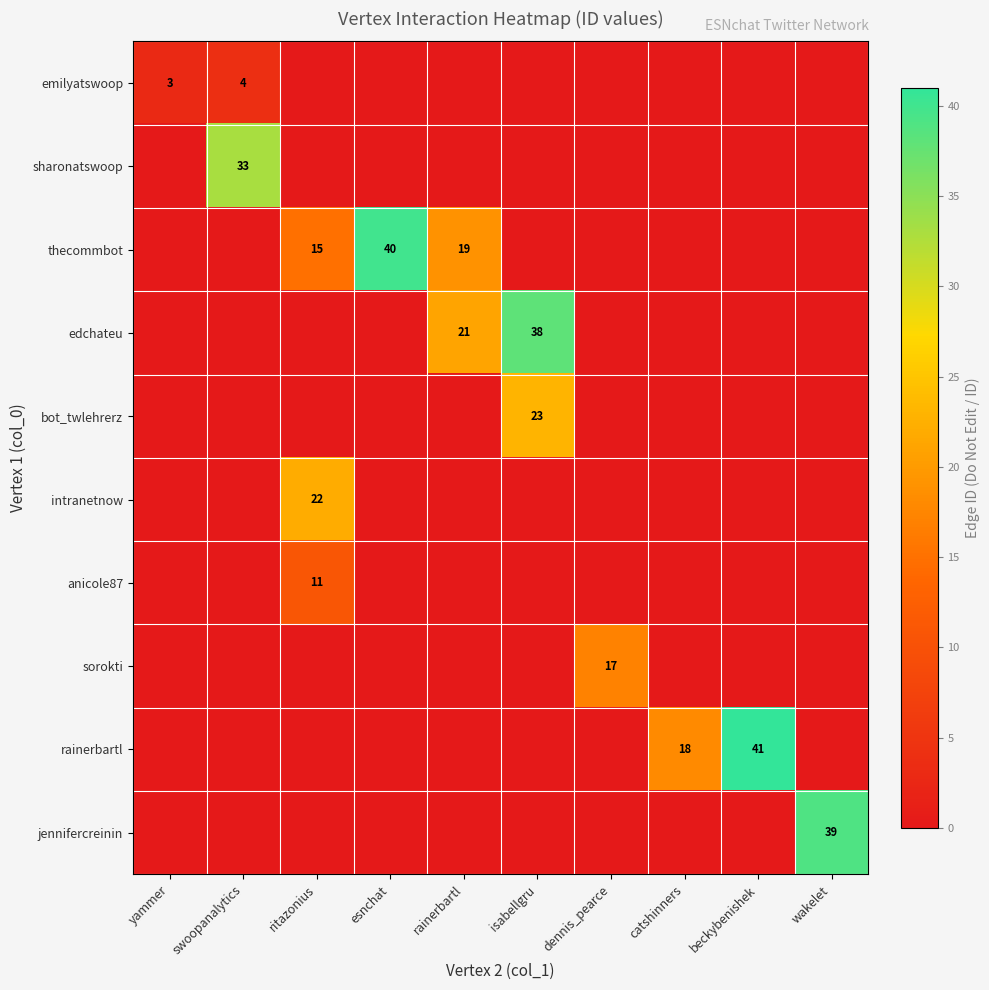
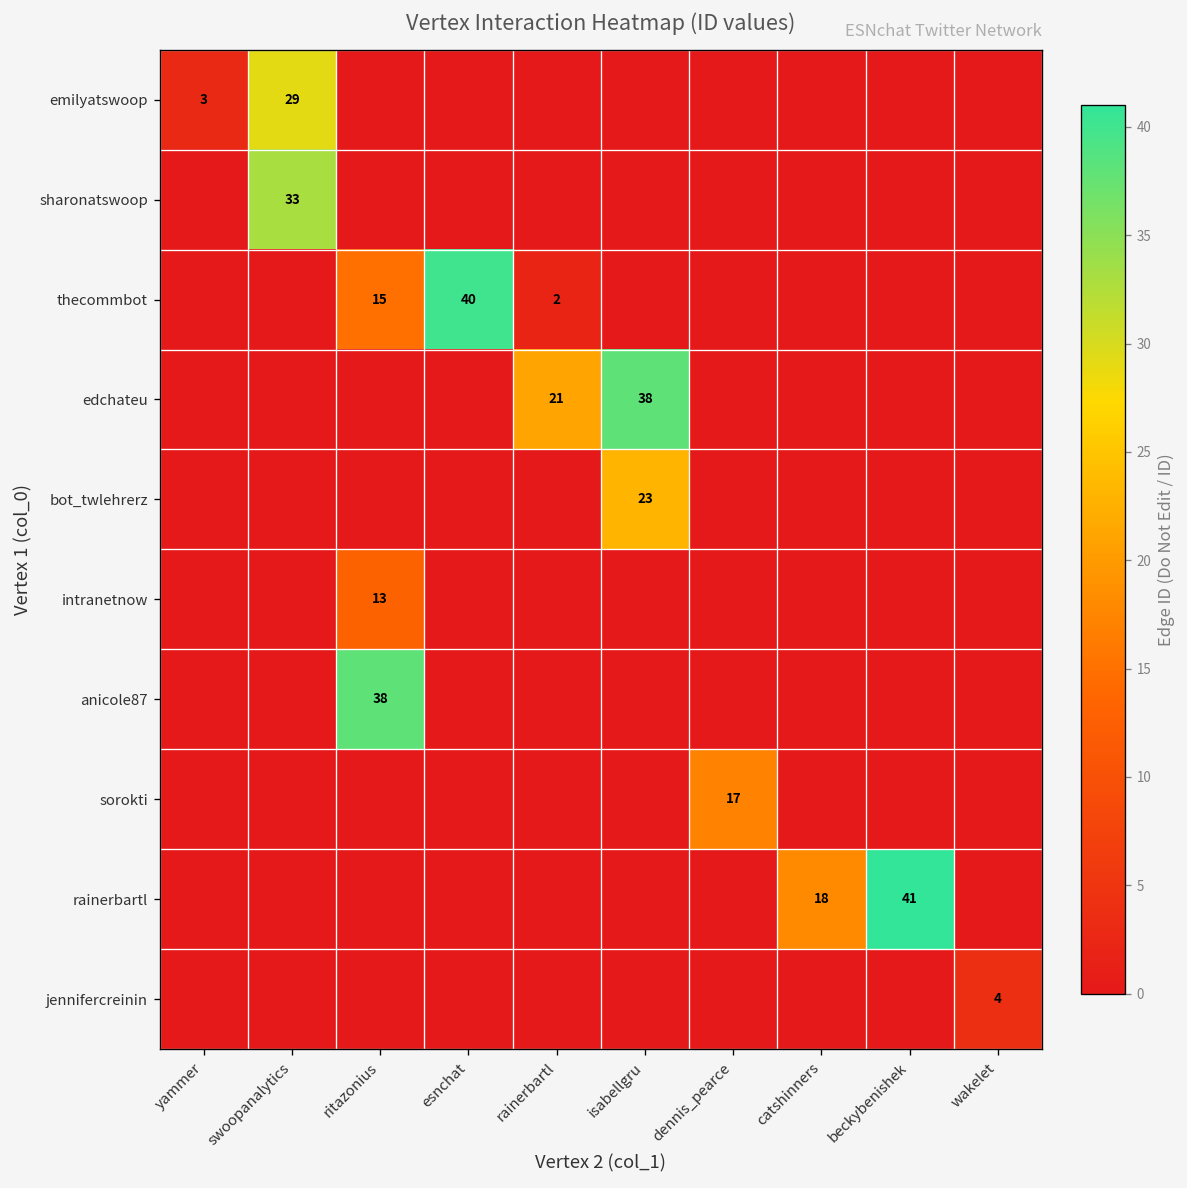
emilyatswoop, swoopanalytics: 4 -> 29
thecommbot, rainerbartl: 19 -> 2
intranetnow, ritazonius: 22 -> 13
anicole87, ritazonius: 11 -> 38
jennifercreinin, wakelet: 39 -> 4
